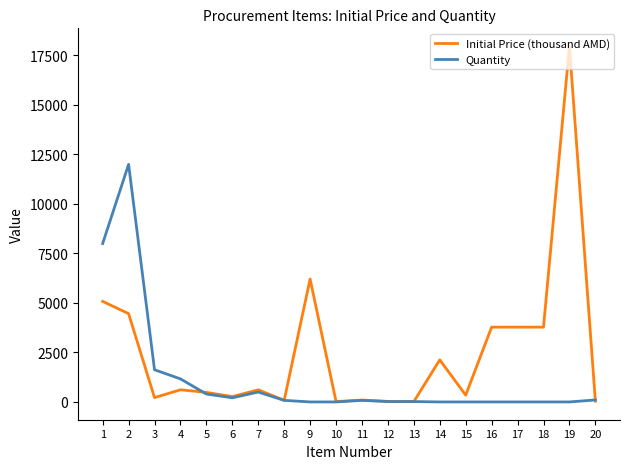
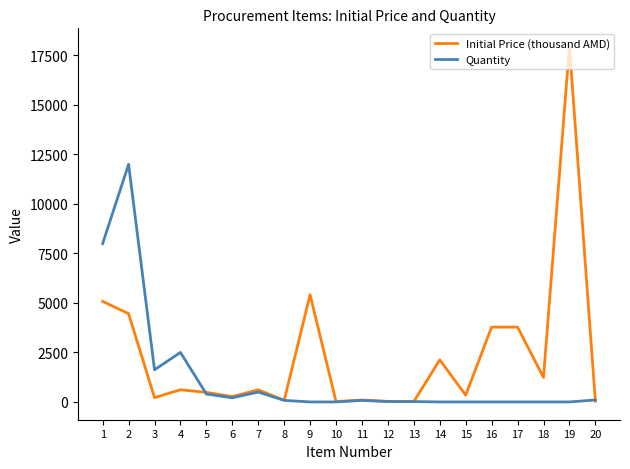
Quantity, 4: 1200 -> 2500
Initial Price (thousand AMD), 9: 6200 -> 5400
Initial Price (thousand AMD), 18: 3800 -> 1200
